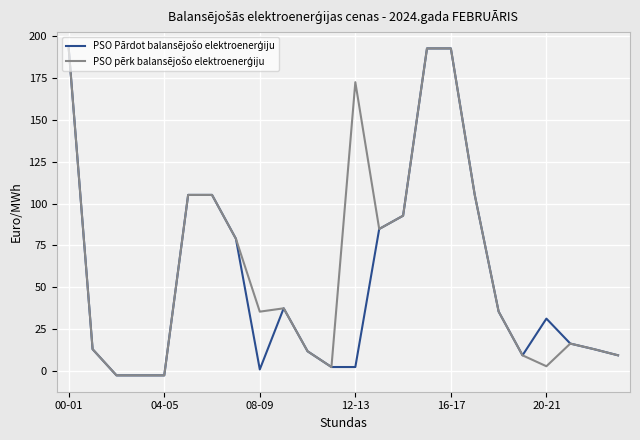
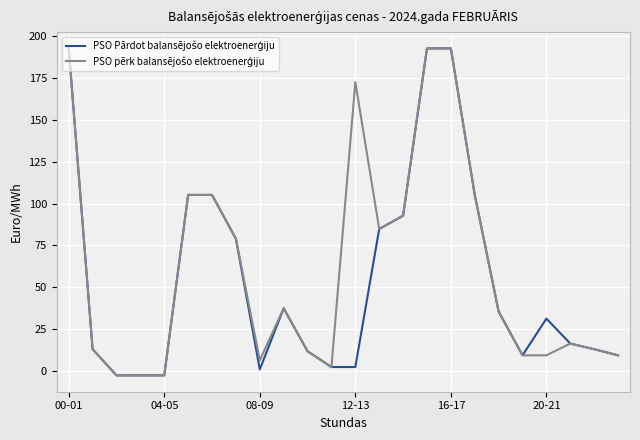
PSO pērk balansējošo elektroenerģiju, 08-09: 35 -> 6
PSO pērk balansējošo elektroenerģiju, 20-21: 3 -> 9
